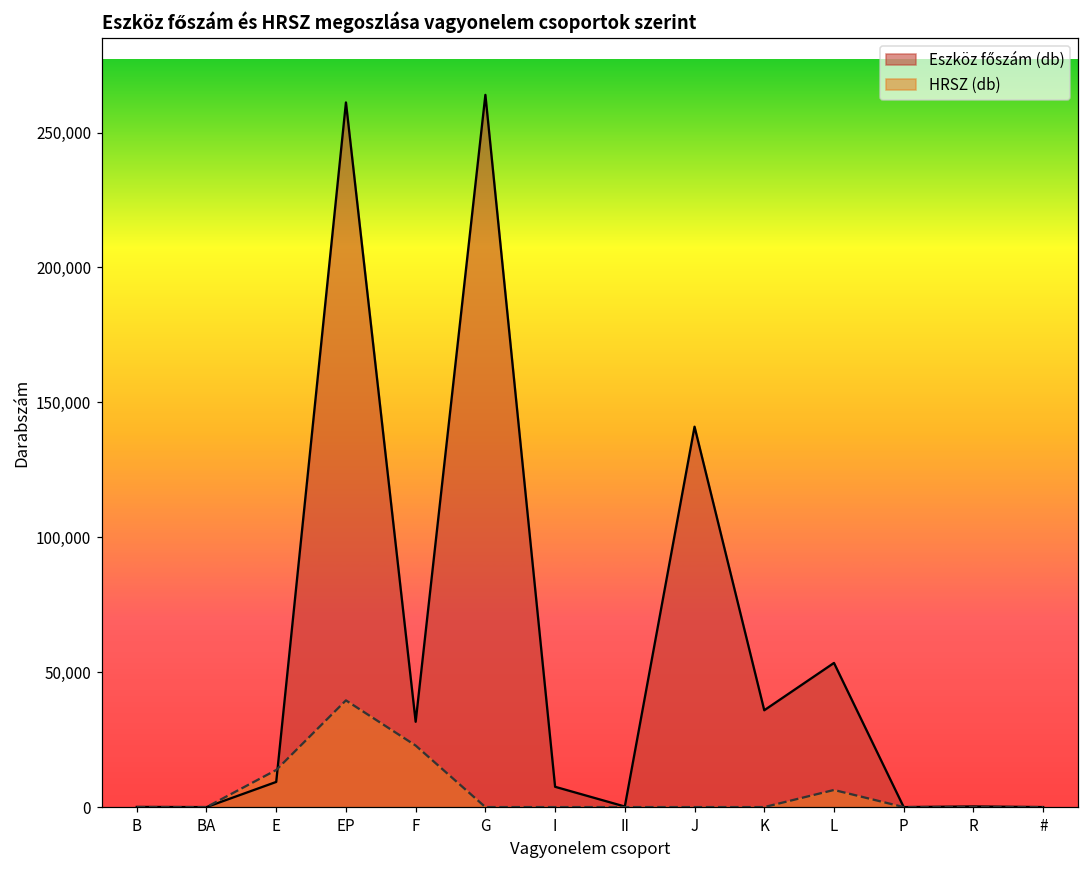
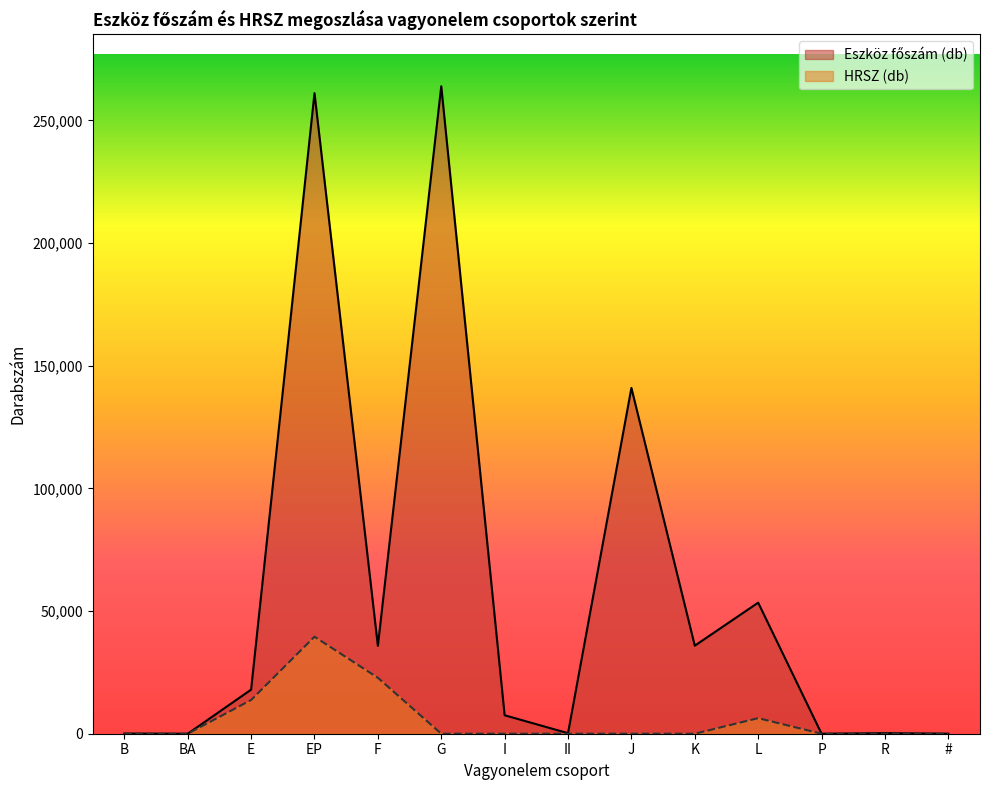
Eszköz főszám (db), E: 9,000 -> 18,000
Eszköz főszám (db), F: 32,000 -> 36,000
